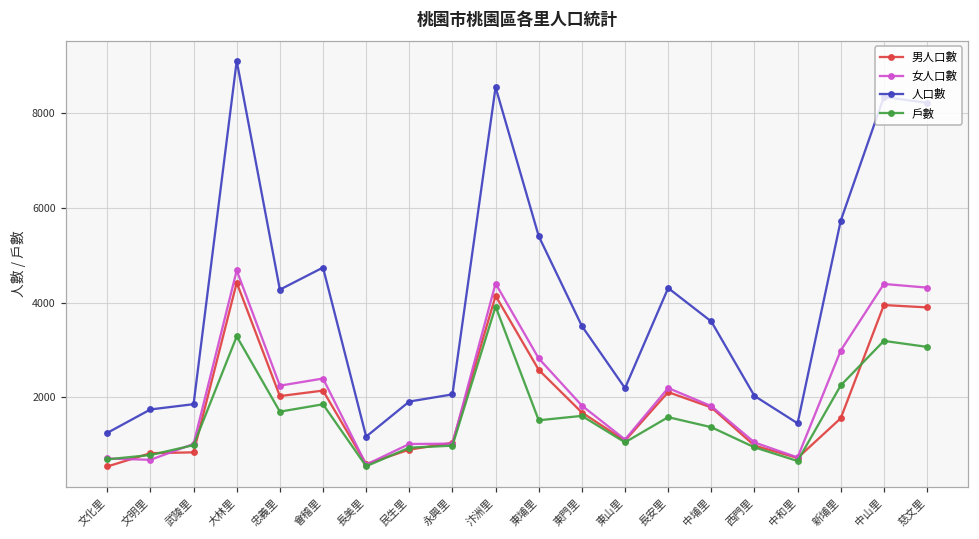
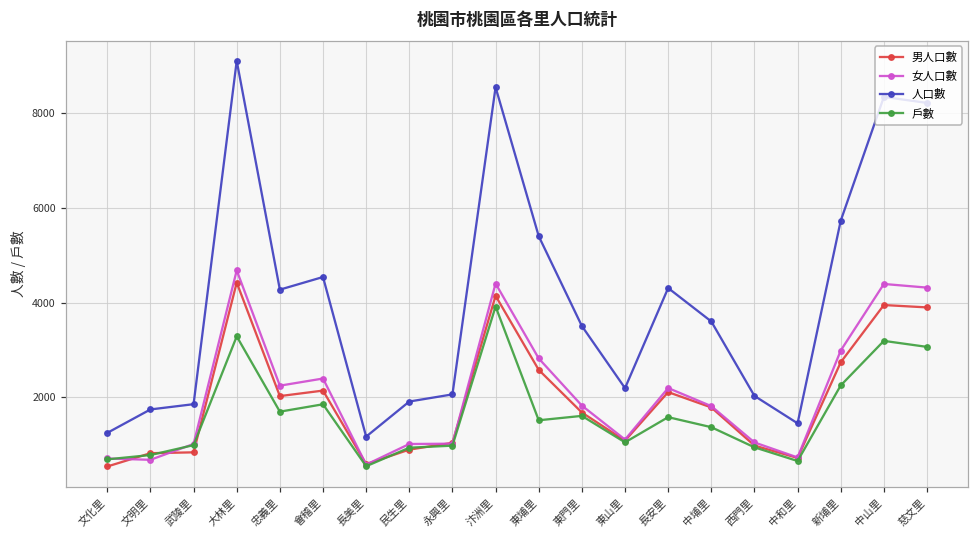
人口數, 會稽里: 4700 -> 4500
男人口數, 新埔里: 1600 -> 2700
